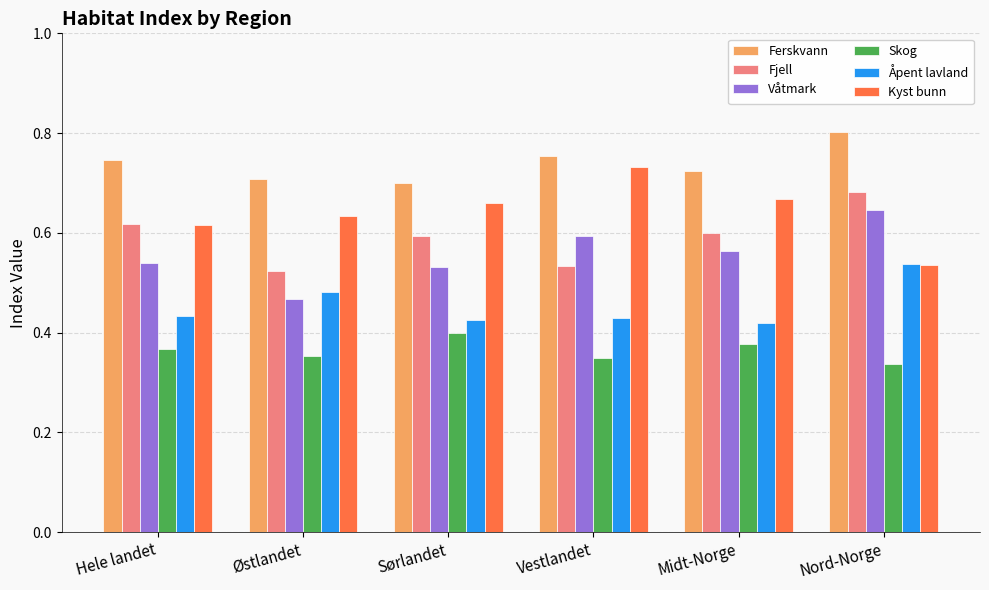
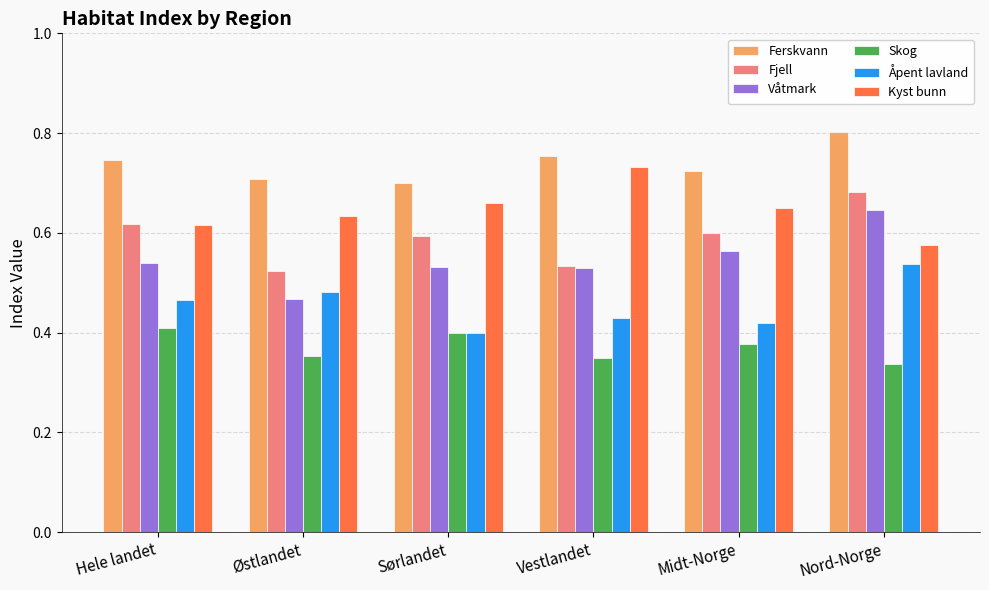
Skog, Hele landet: 0.37 -> 0.41
Åpent lavland, Hele landet: 0.43 -> 0.47
Åpent lavland, Sørlandet: 0.43 -> 0.40
Våtmark, Vestlandet: 0.59 -> 0.53
Kyst bunn, Midt-Norge: 0.67 -> 0.65
Kyst bunn, Nord-Norge: 0.54 -> 0.58
